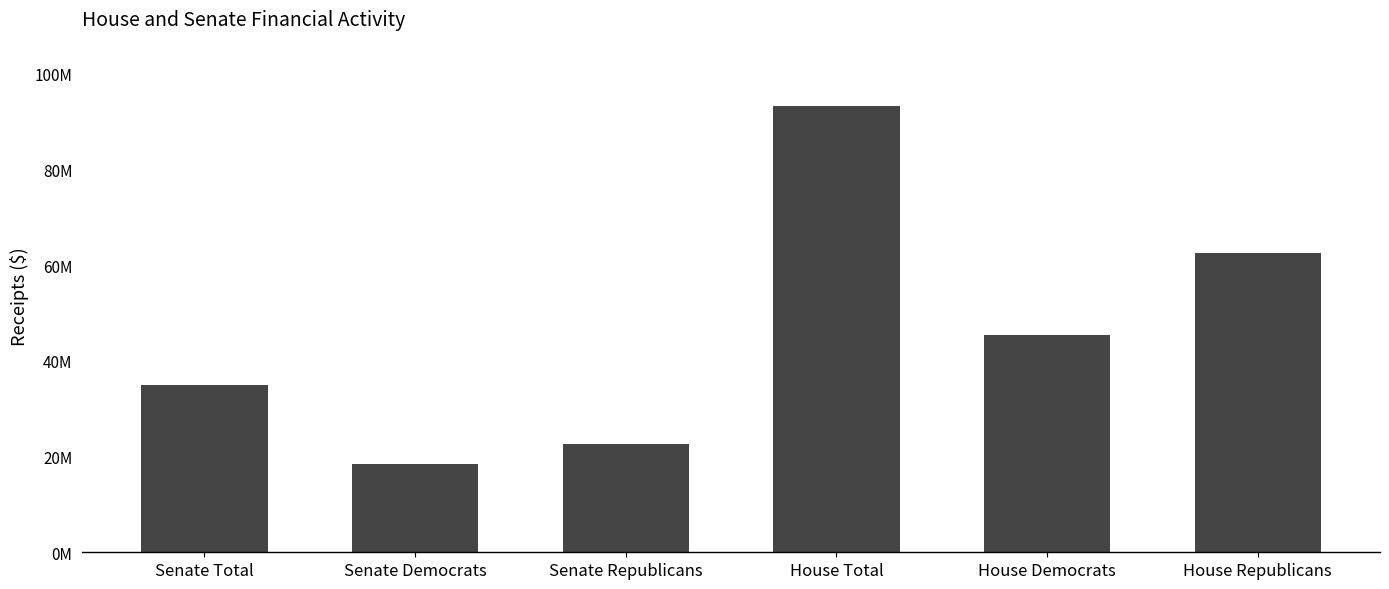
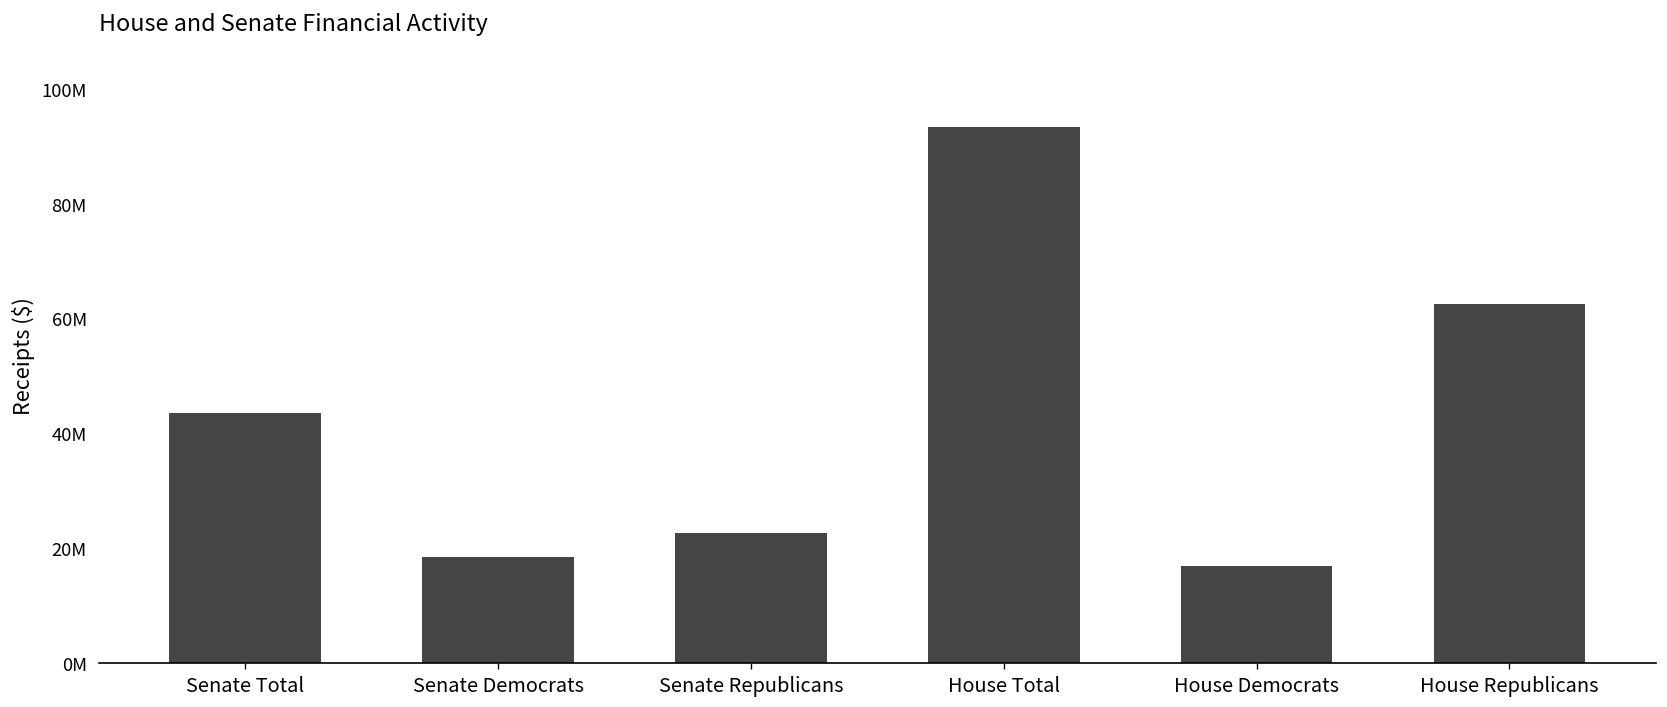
Senate Total: 35000000 -> 43000000
House Democrats: 45000000 -> 17000000
